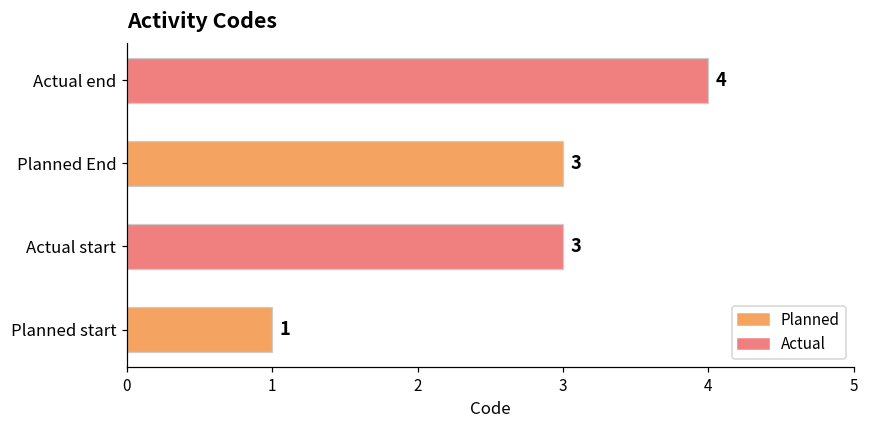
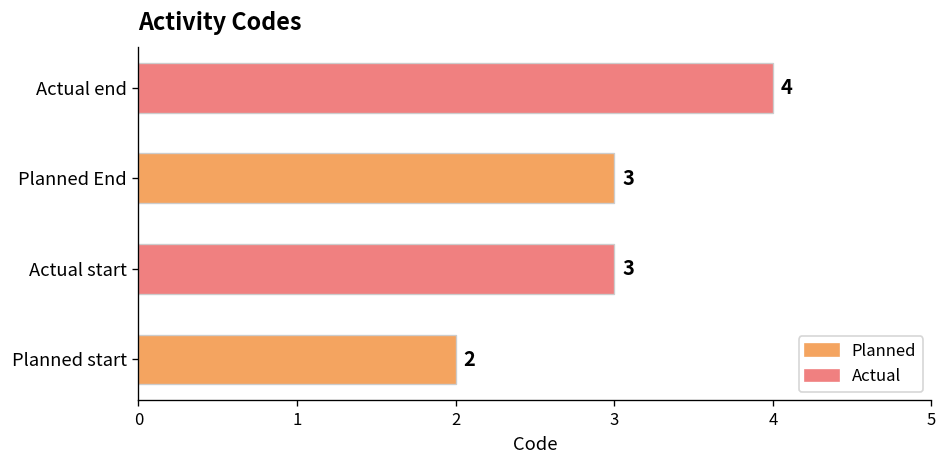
Planned start: 1 -> 2
